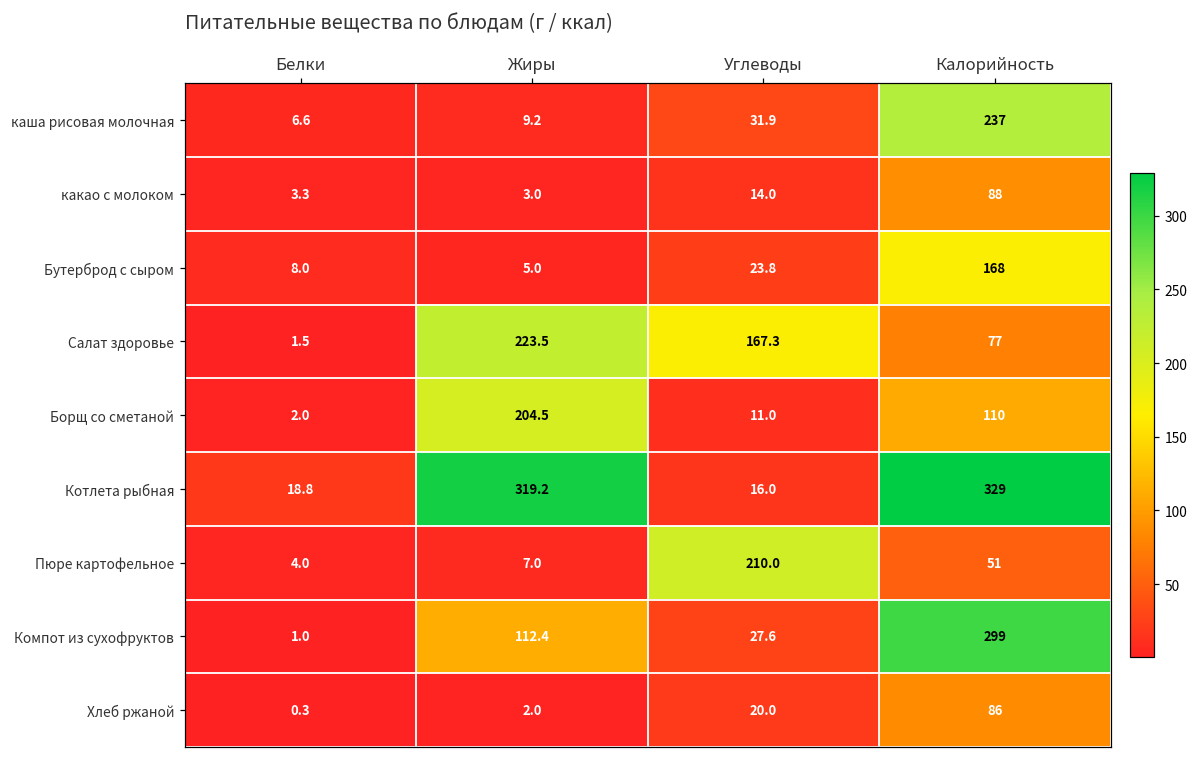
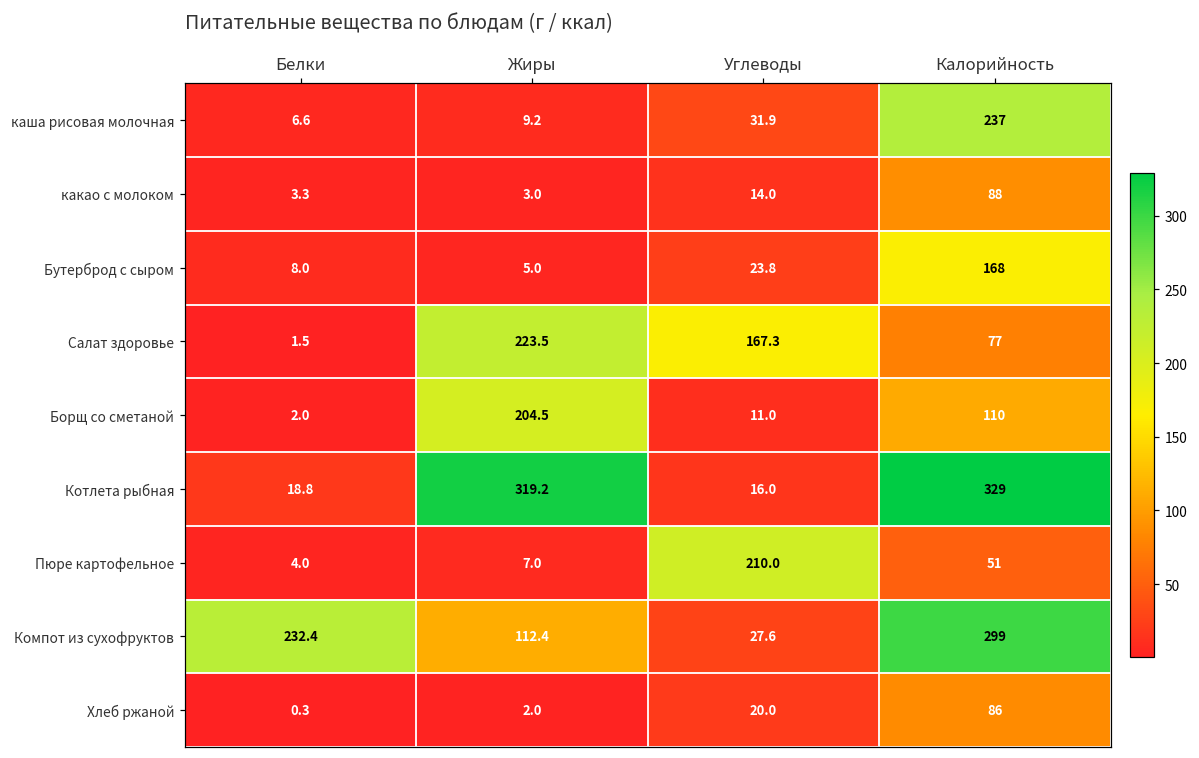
Компот из сухофруктов, Белки: 1.0 -> 232.4
